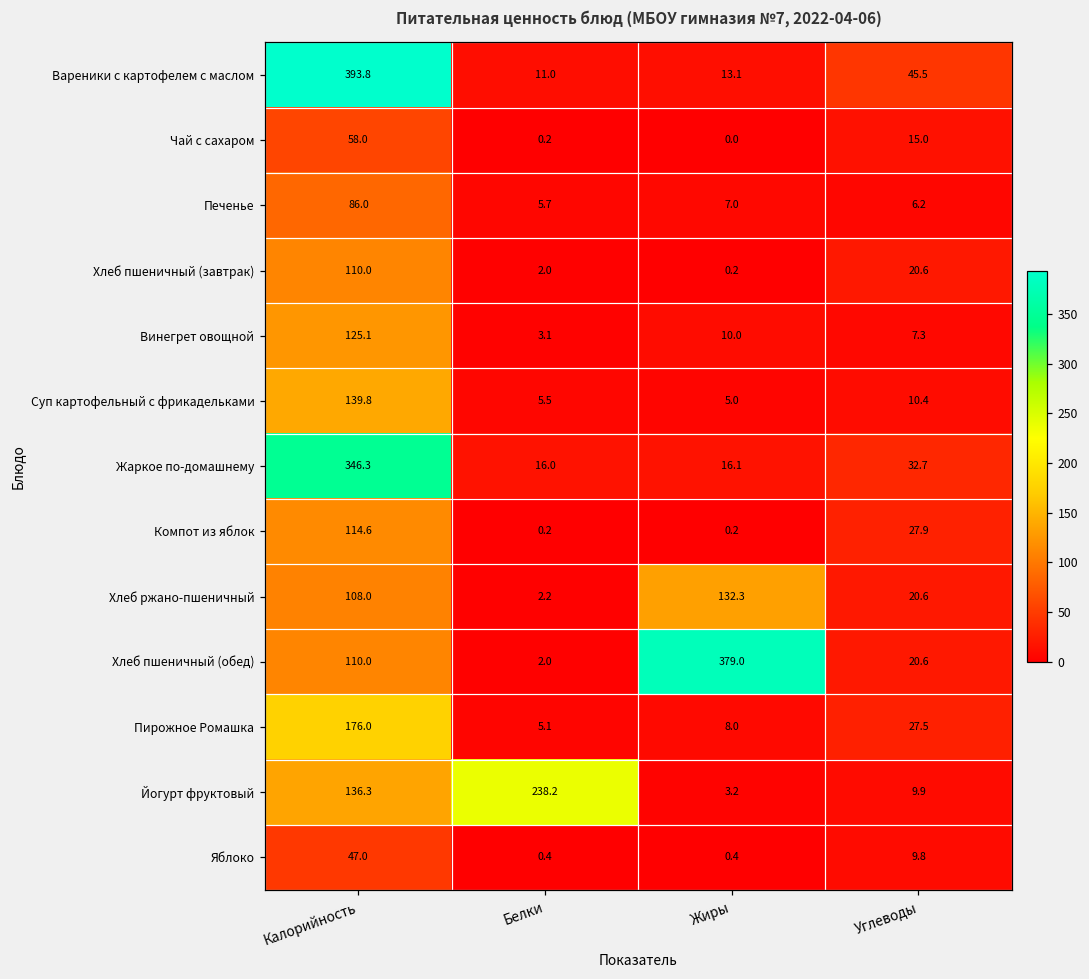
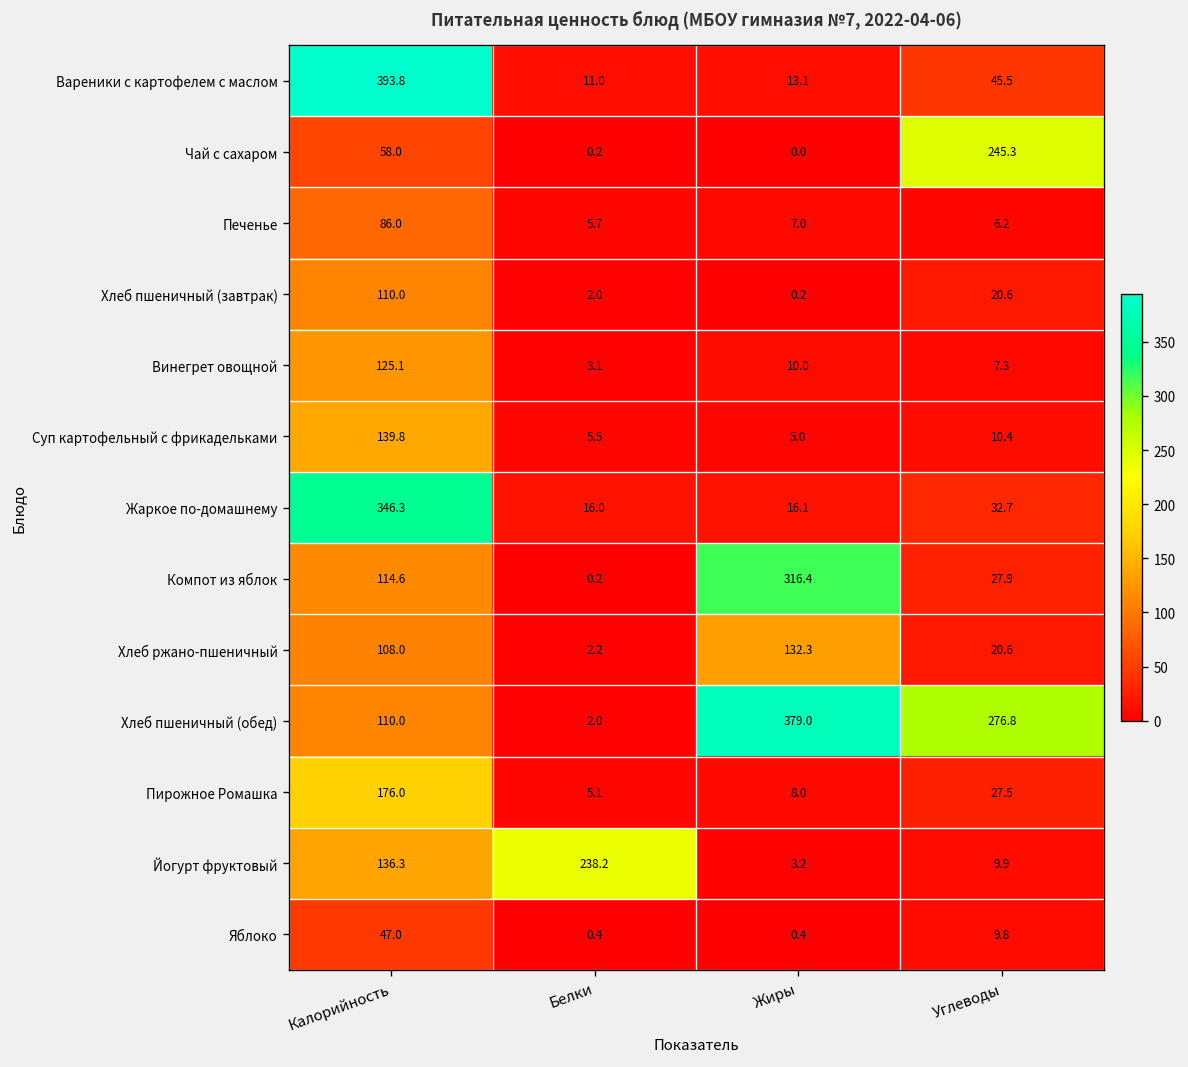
Чай с сахаром, Углеводы: 15.0 -> 245.3
Компот из яблок, Жиры: 0.2 -> 316.4
Хлеб пшеничный (обед), Углеводы: 20.6 -> 276.8
